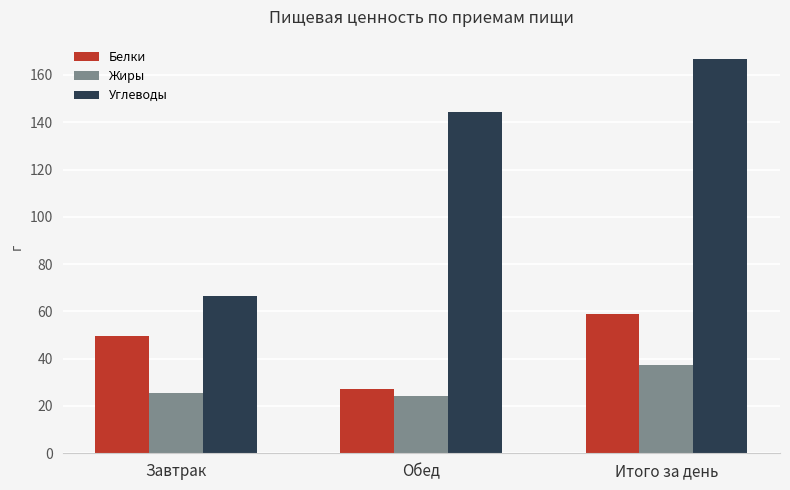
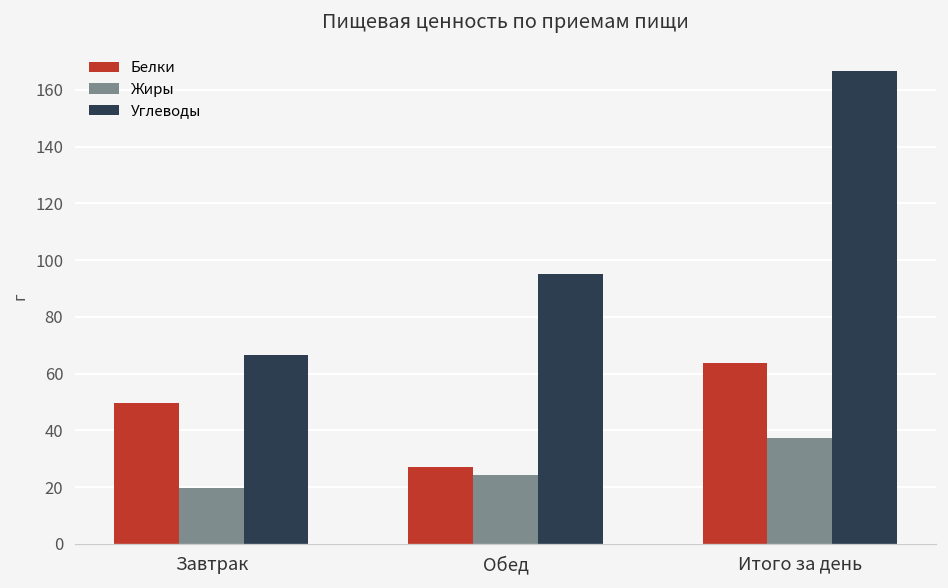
Жиры, Завтрак: 25 -> 20
Углеводы, Обед: 144 -> 95
Белки, Итого за день: 59 -> 64
